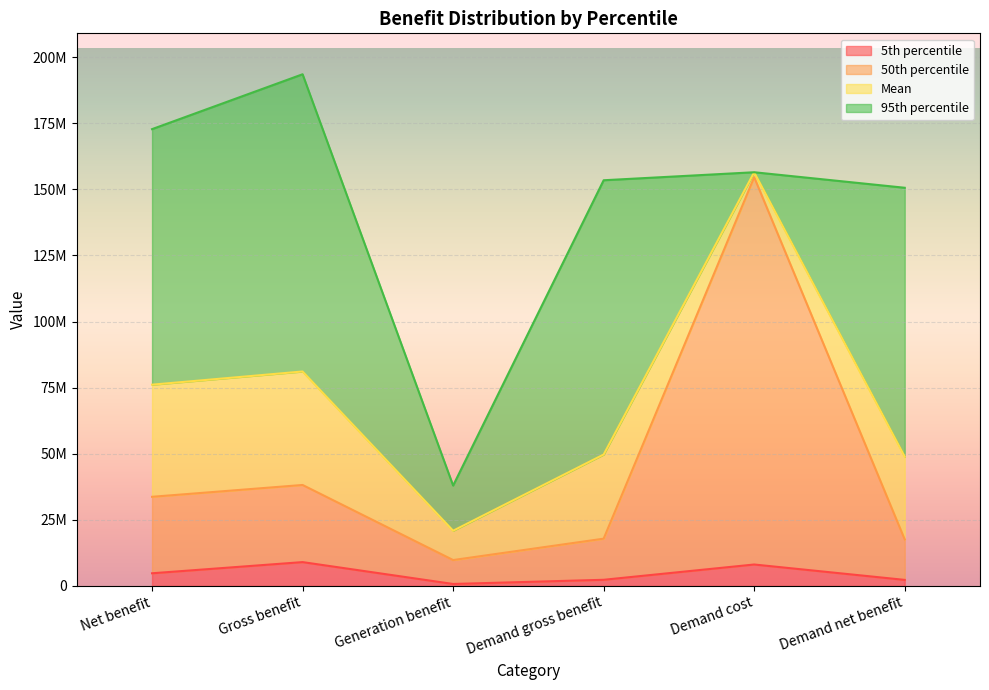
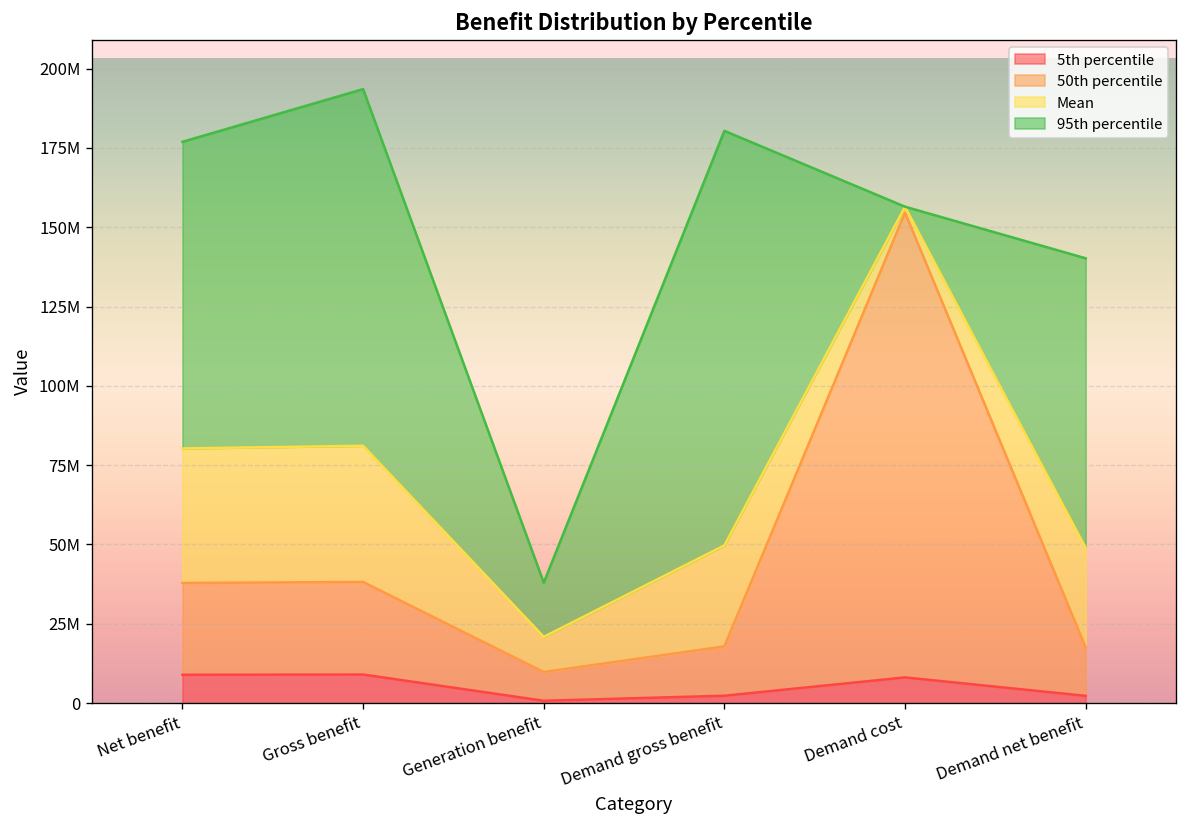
5th percentile, Net benefit: 5000000 -> 9000000
95th percentile, Demand gross benefit: 104000000 -> 131000000
95th percentile, Demand net benefit: 102000000 -> 91000000
